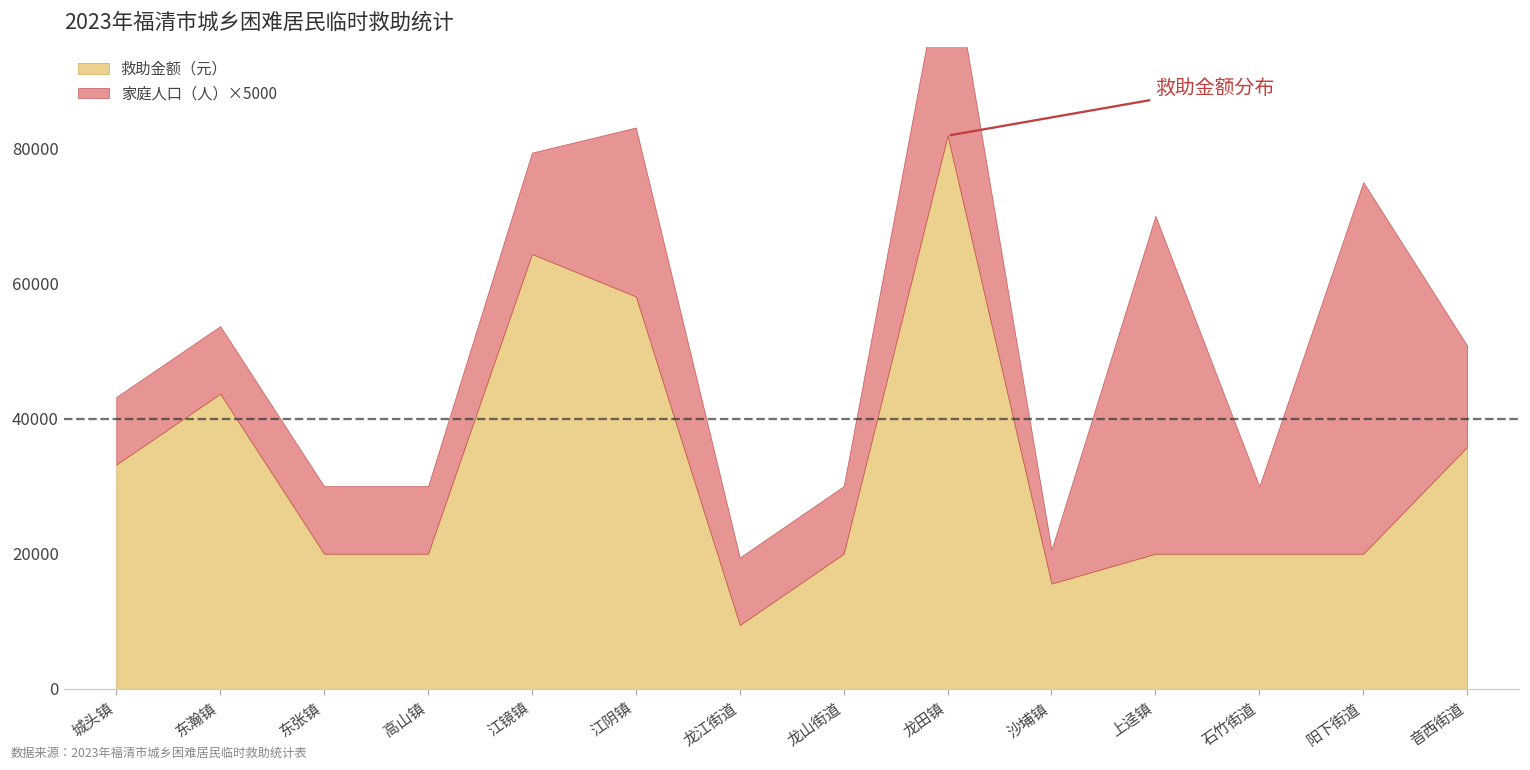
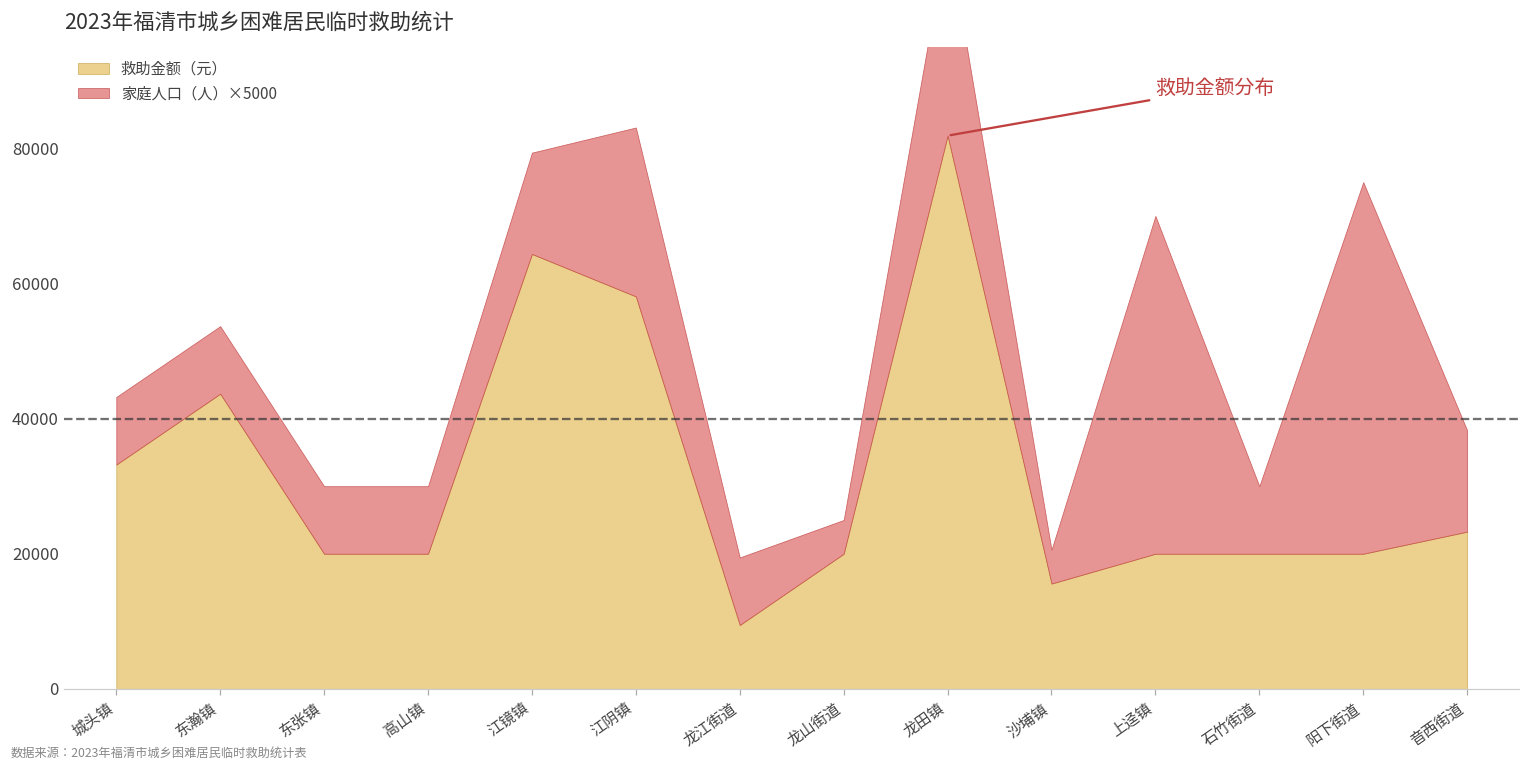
家庭人口（人）×5000, 龙山街道: 10000 -> 5000
救助金额（元）, 音西街道: 36000 -> 23000
